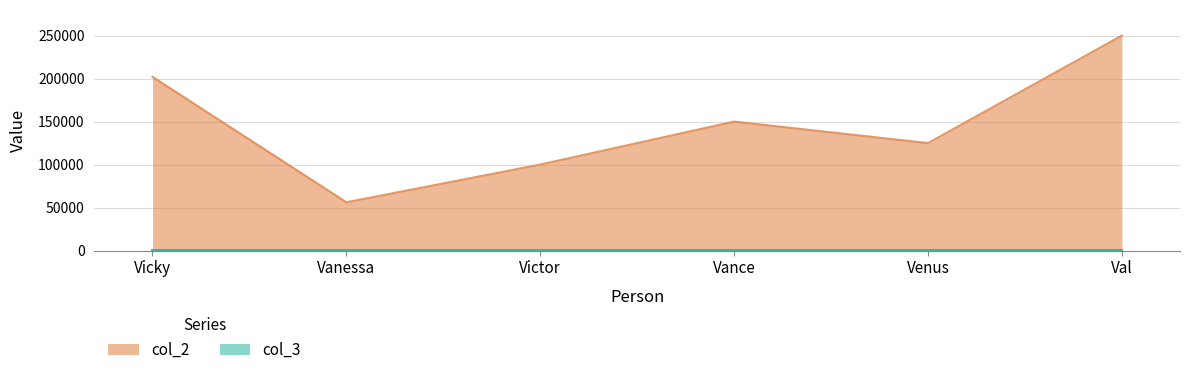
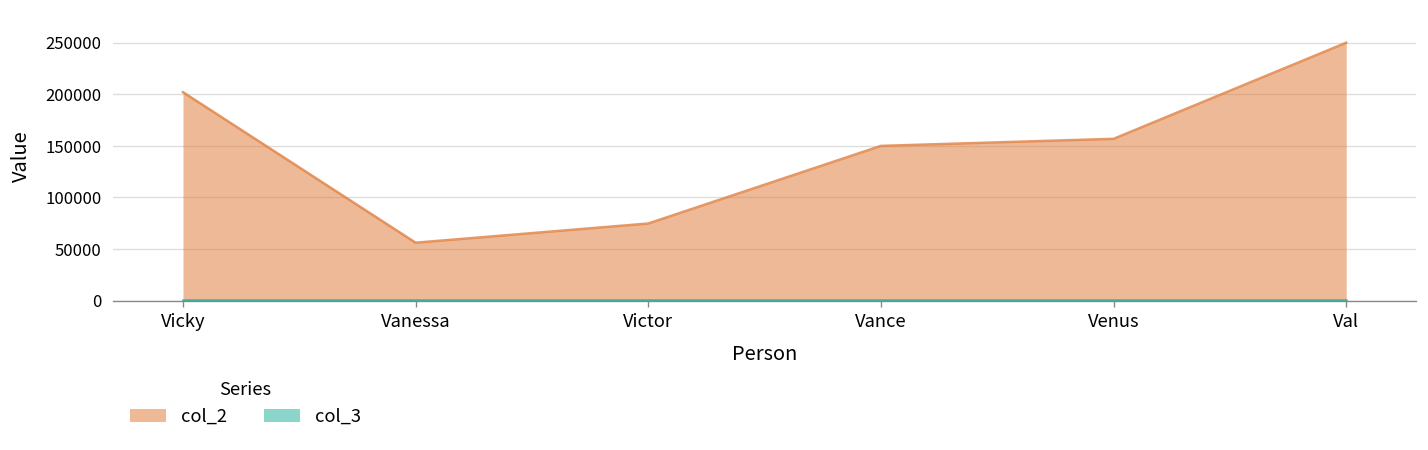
col_2, Victor: 100000 -> 70000
col_2, Venus: 130000 -> 160000
